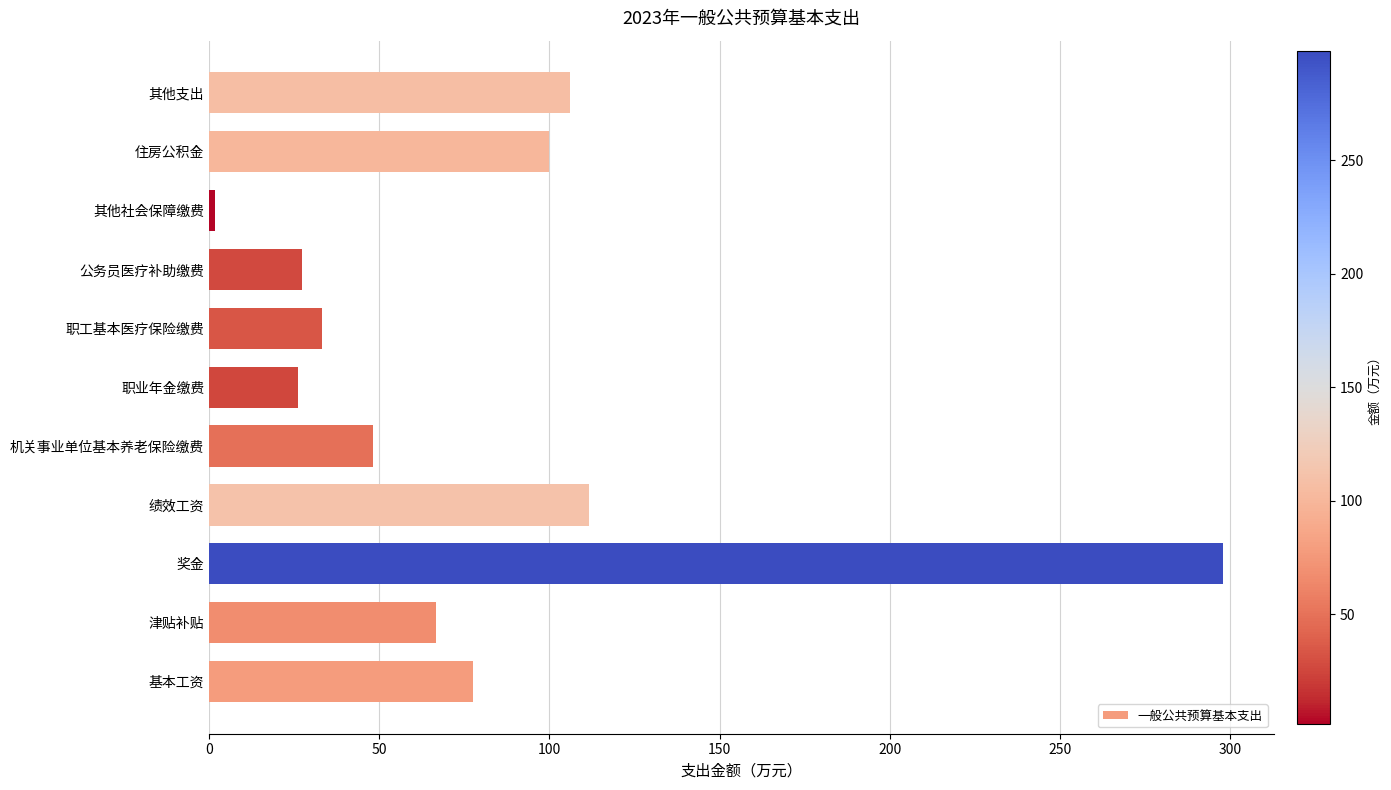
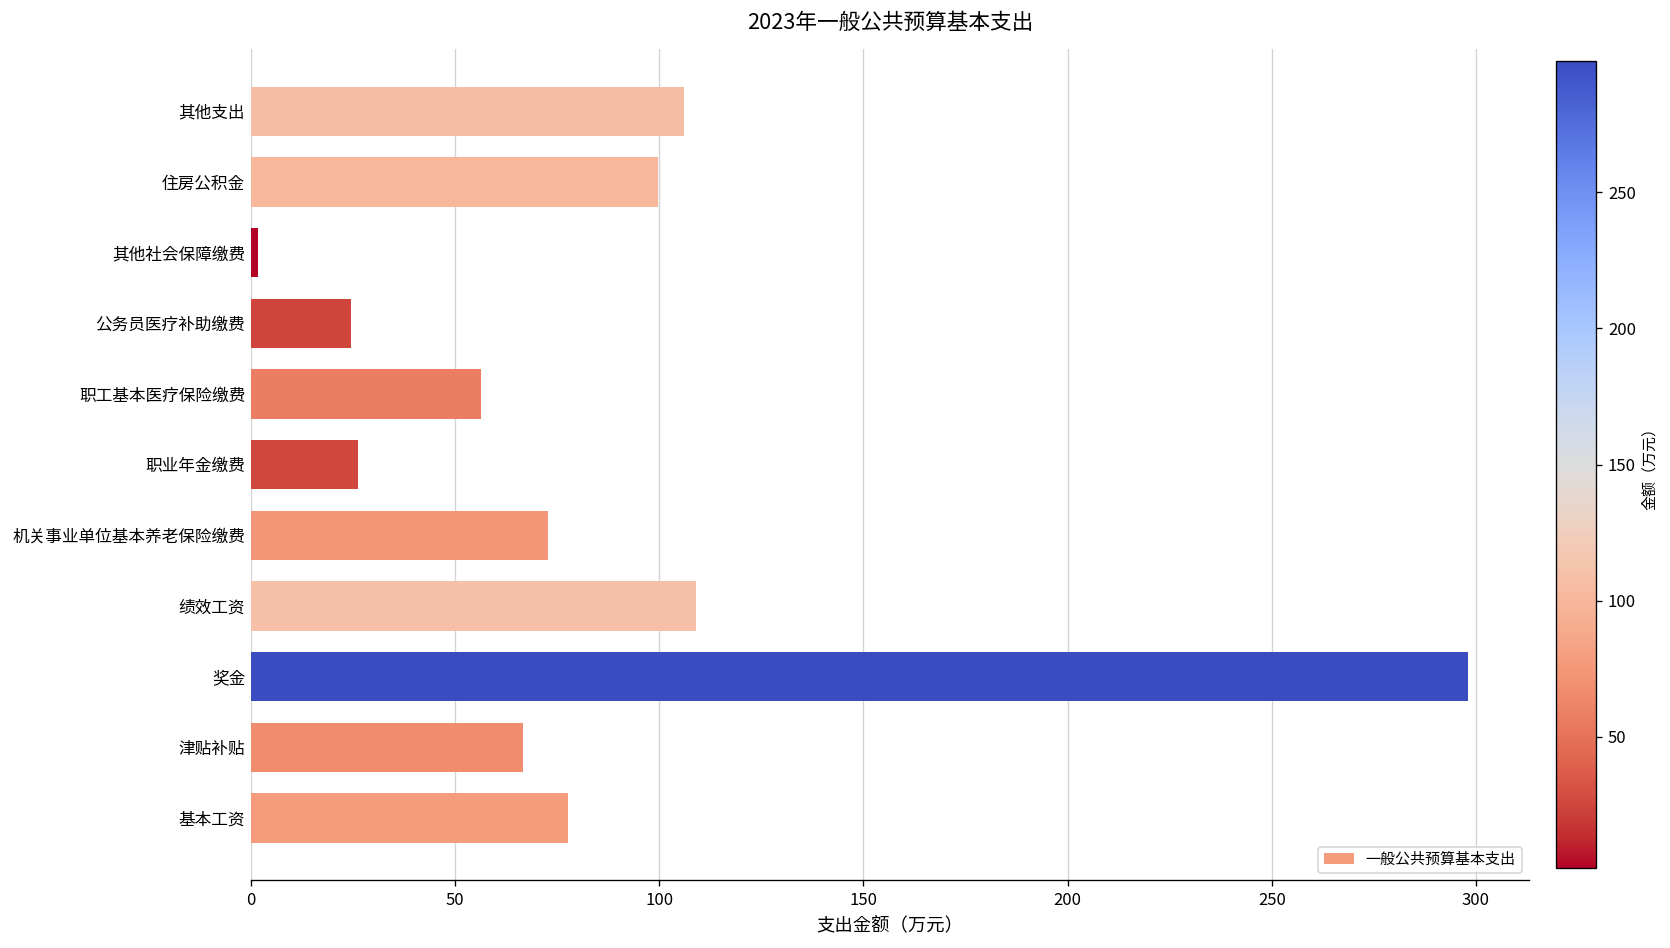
公务员医疗补助缴费: 27 -> 25
职工基本医疗保险缴费: 33 -> 56
机关事业单位基本养老保险缴费: 48 -> 73
绩效工资: 112 -> 109
